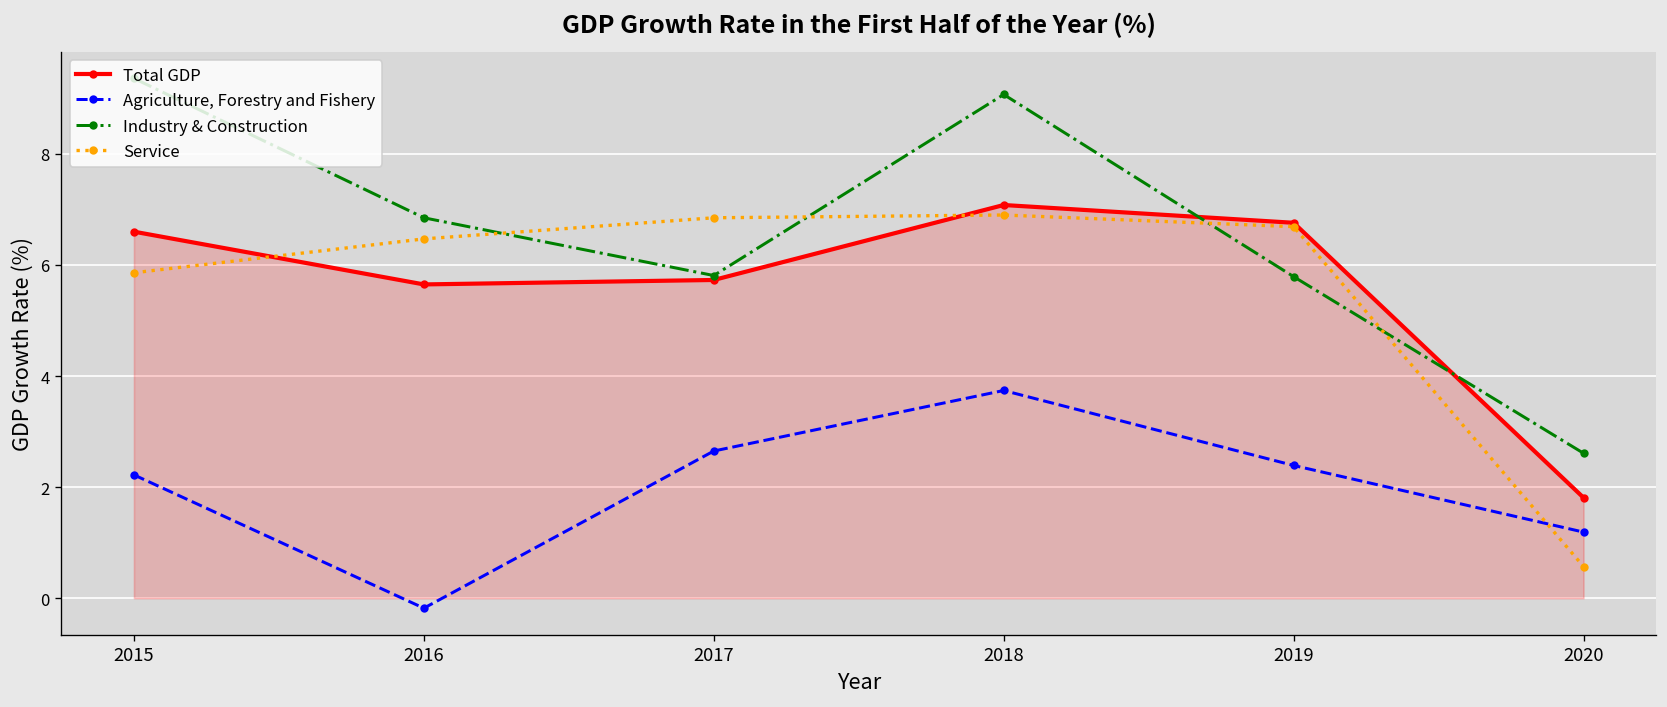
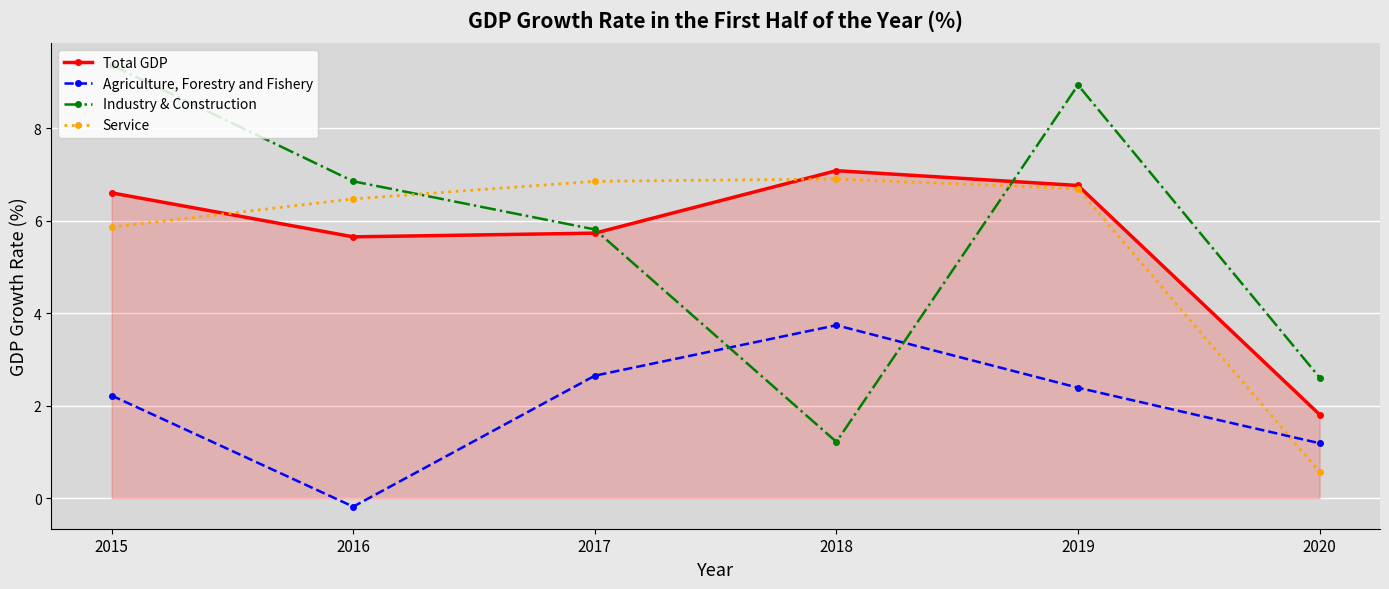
Industry & Construction, 2018: 9.1 -> 1.2
Industry & Construction, 2019: 5.8 -> 8.9
